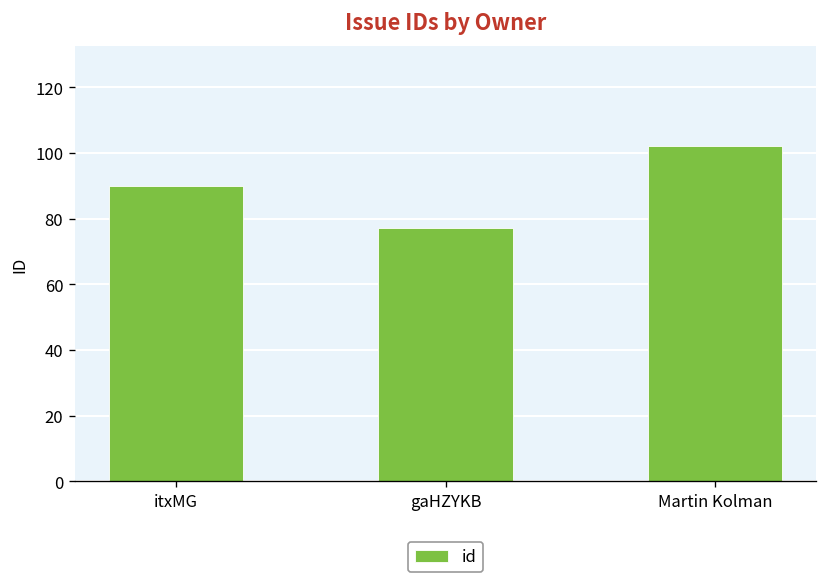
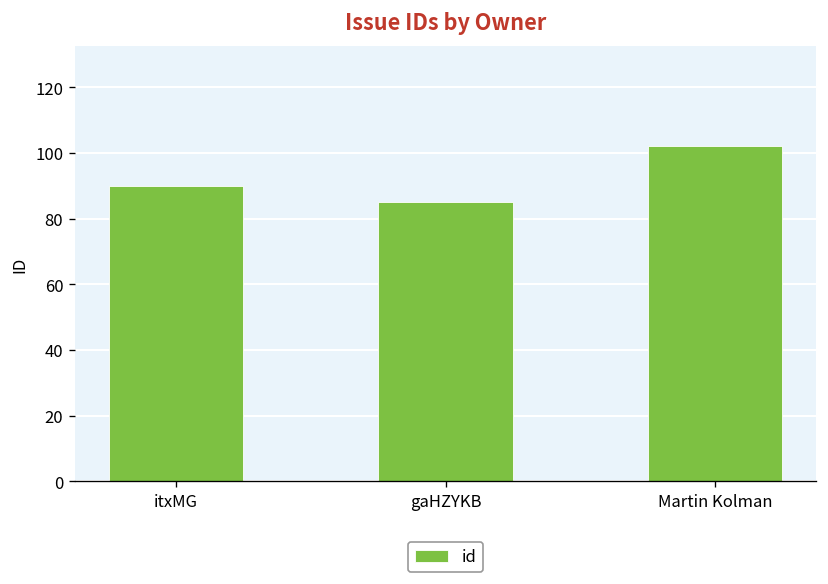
gaHZYKB: 77 -> 85
